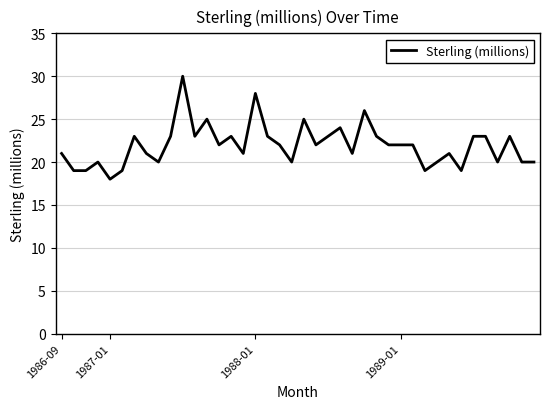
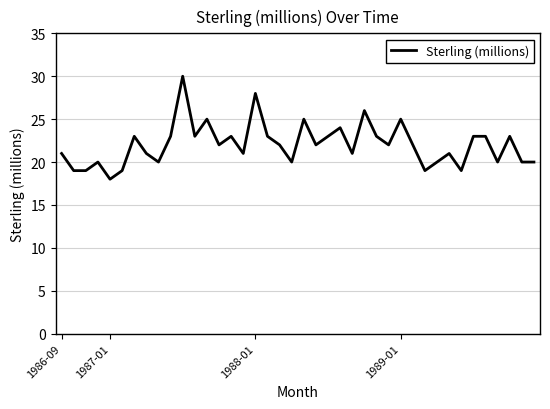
1989-01: 22 -> 25
